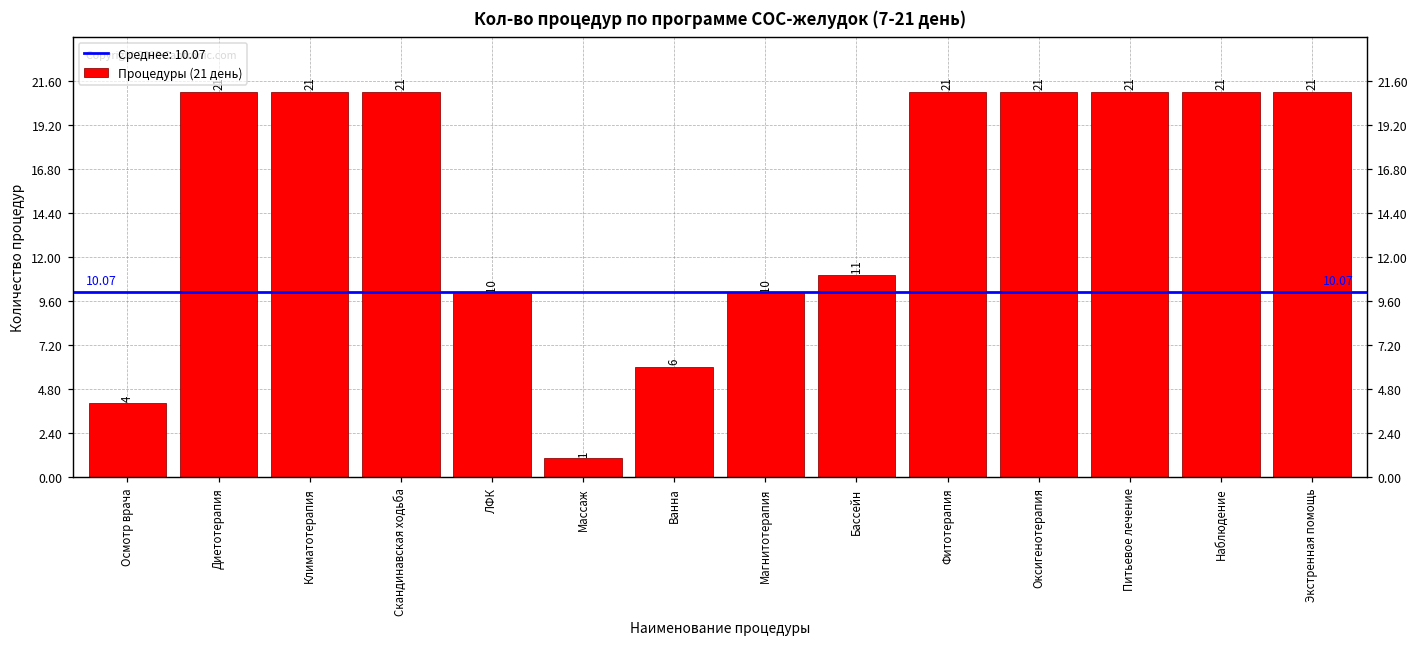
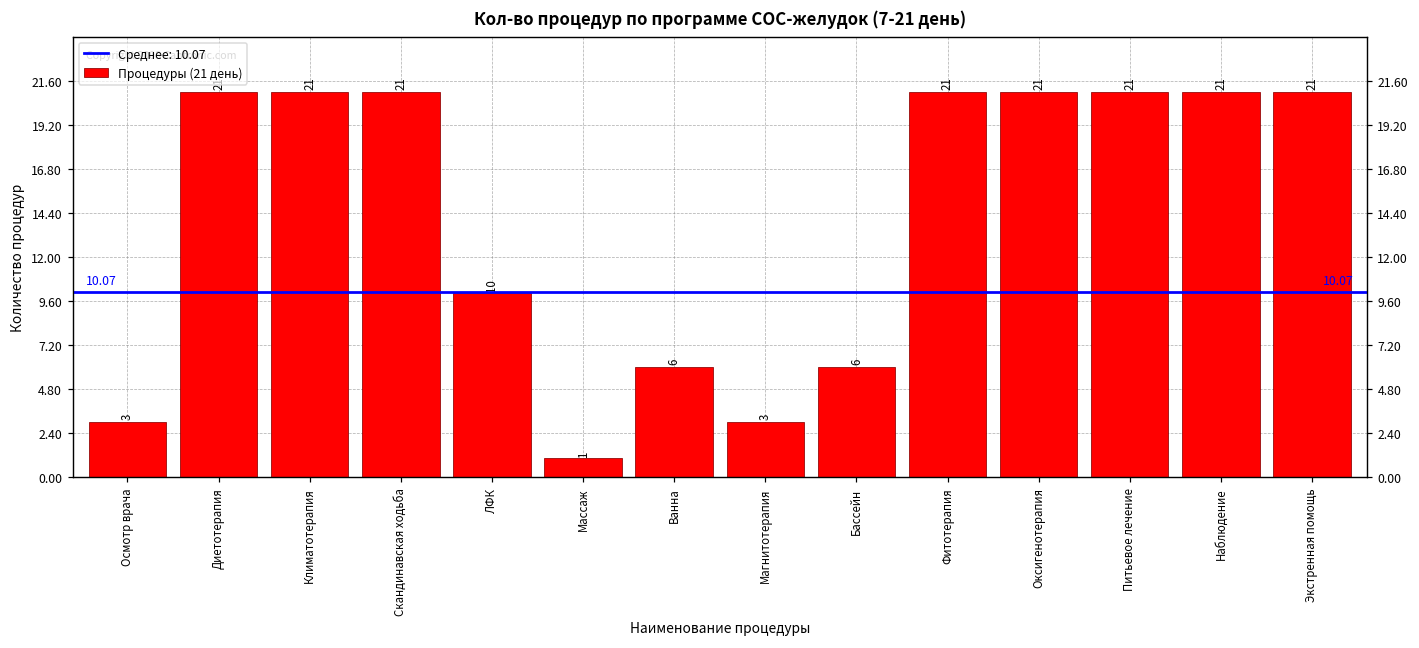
Осмотр врача: 4 -> 3
Магнитотерапия: 10 -> 3
Бассейн: 11 -> 6
